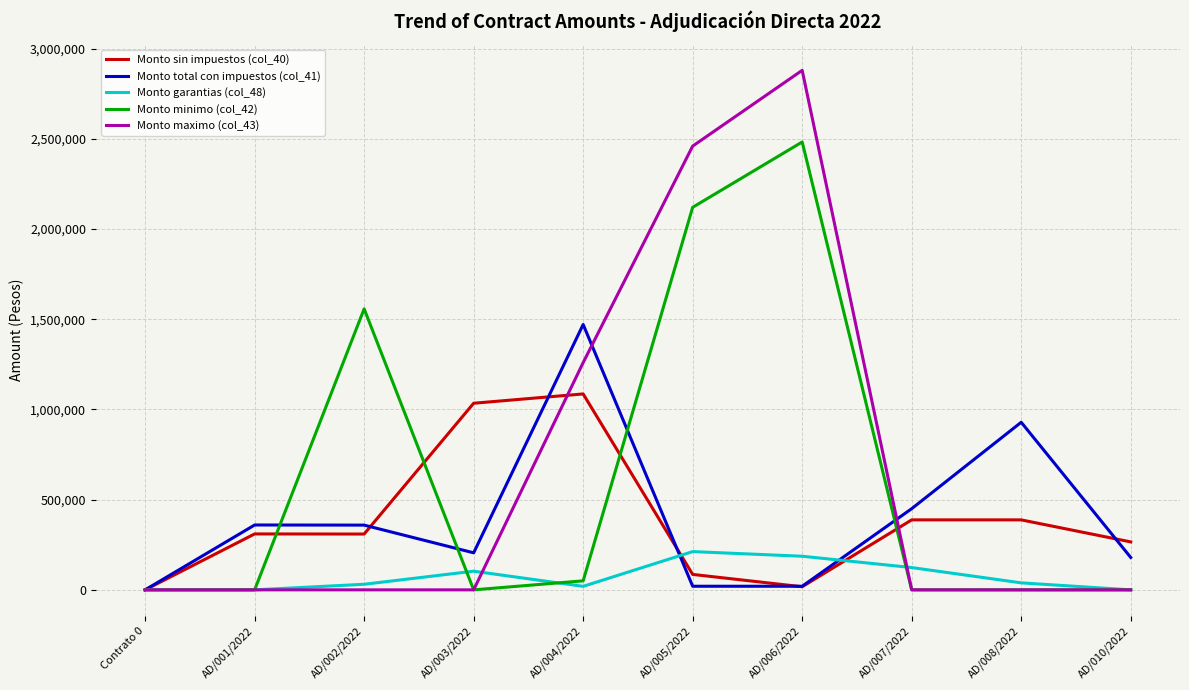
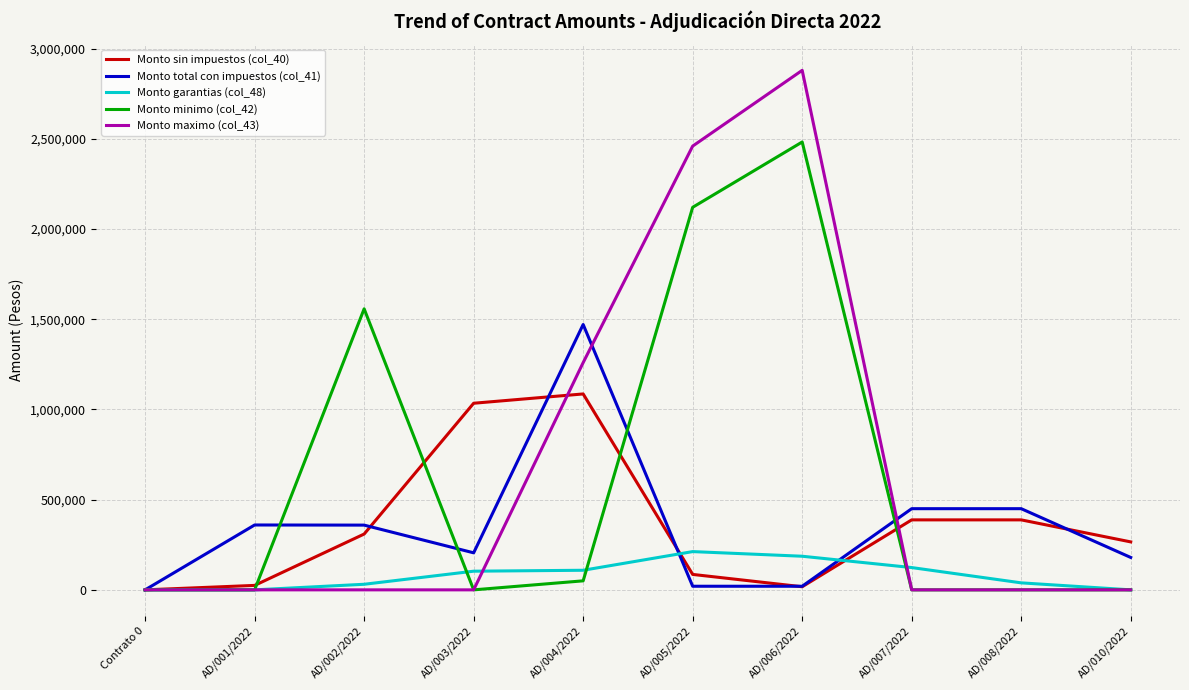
Monto sin impuestos (col_40), AD/001/2022: 310,000 -> 20,000
Monto garantias (col_48), AD/004/2022: 20,000 -> 110,000
Monto total con impuestos (col_41), AD/008/2022: 930,000 -> 450,000
